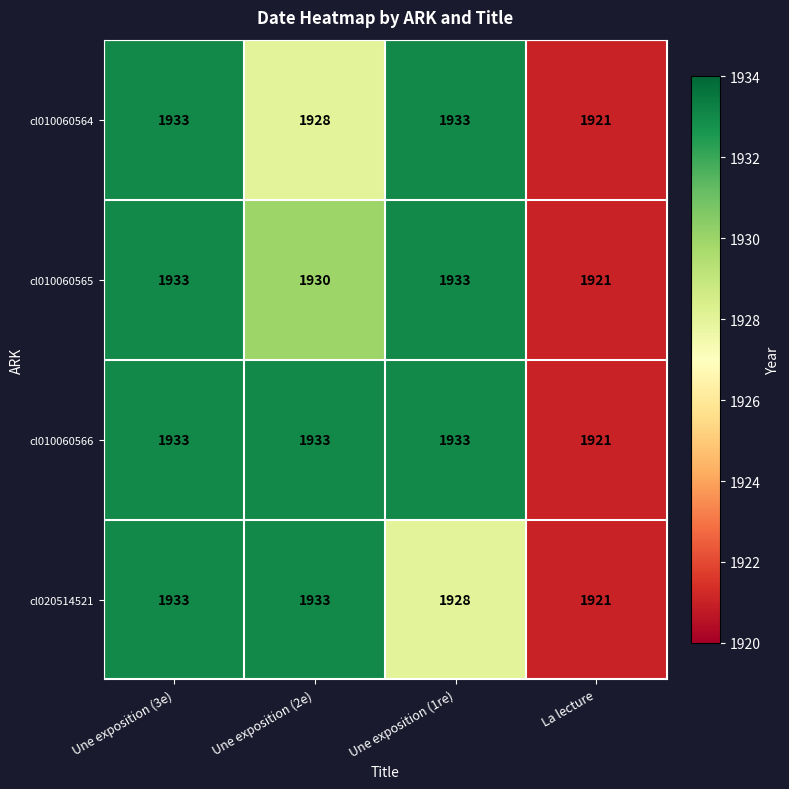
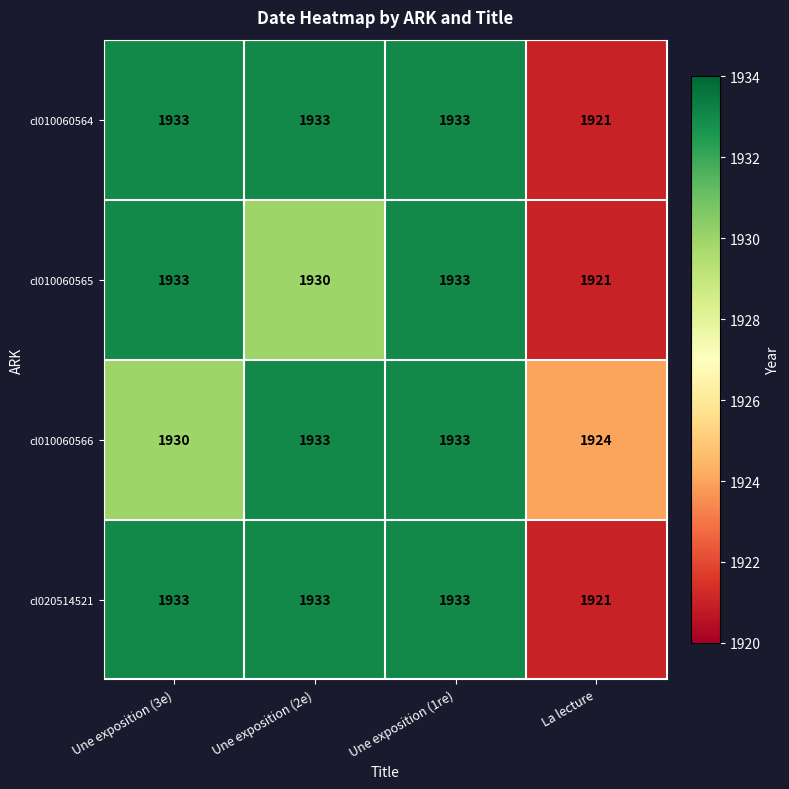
cl010060564, Une exposition (2e): 1928 -> 1933
cl010060566, Une exposition (3e): 1933 -> 1930
cl010060566, La lecture: 1921 -> 1924
cl020514521, Une exposition (1re): 1928 -> 1933
